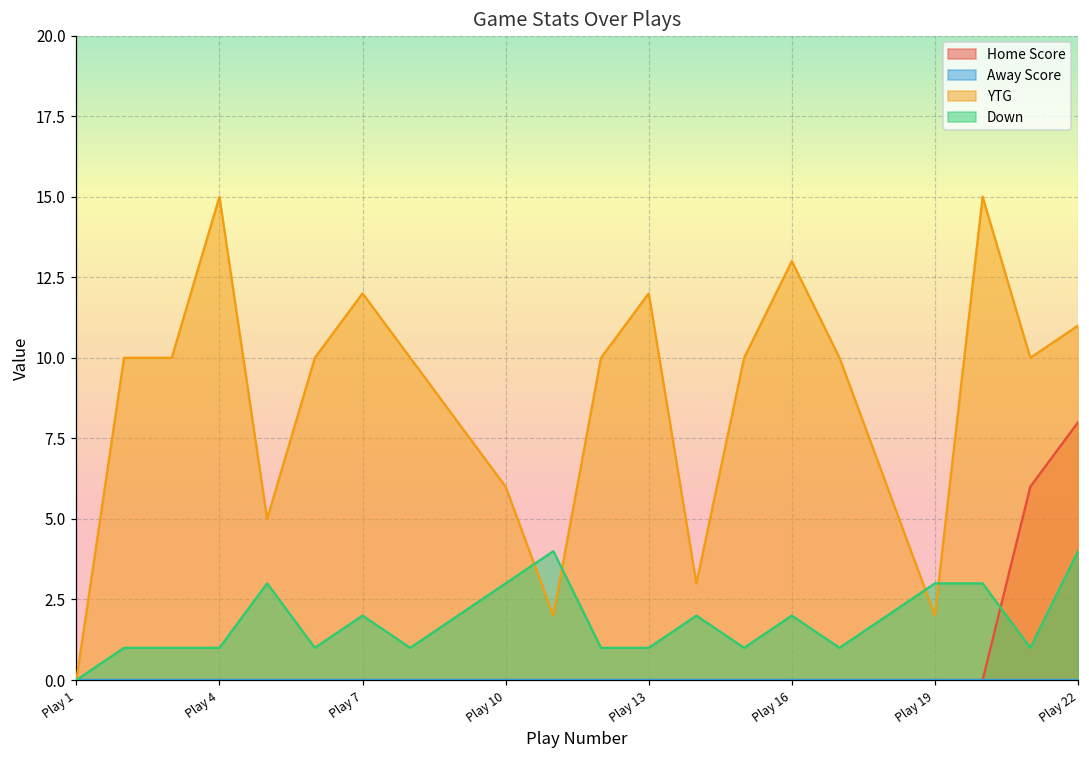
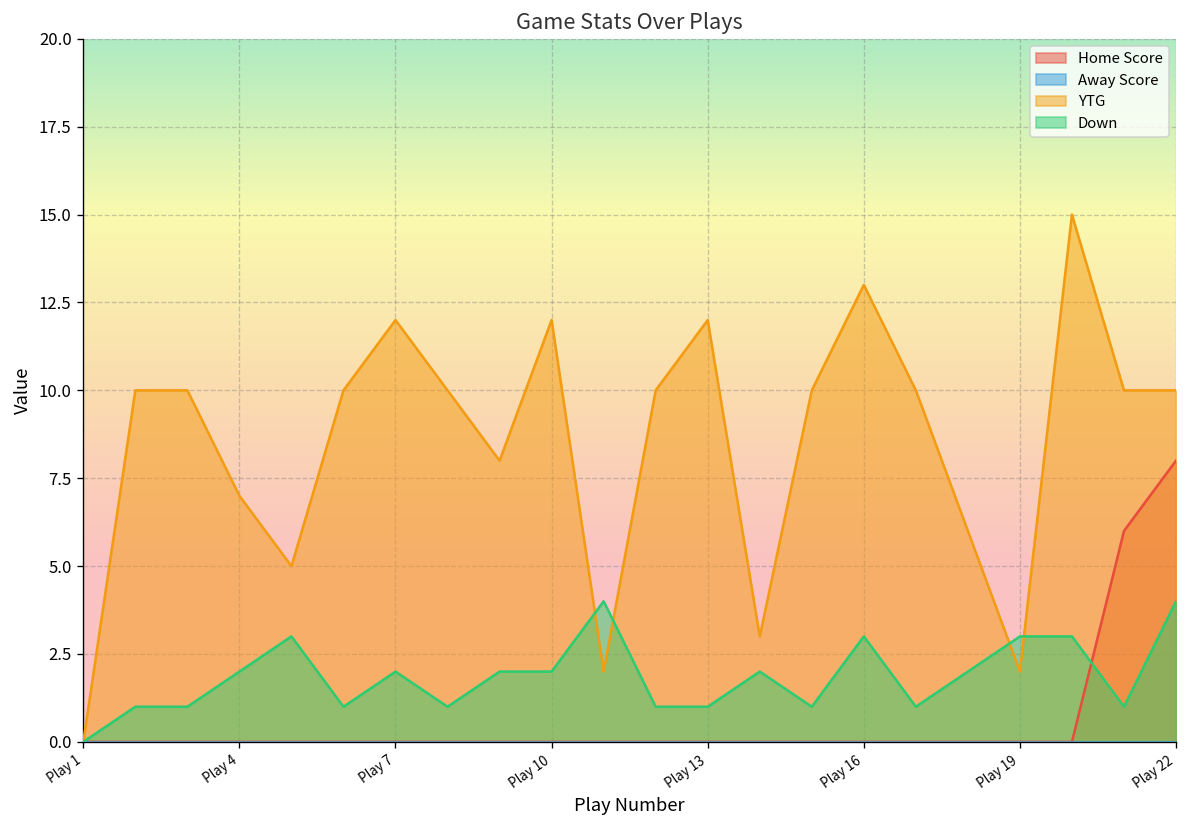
YTG, Play 4: 15 -> 7
Down, Play 4: 1 -> 2
YTG, Play 10: 6 -> 12
Down, Play 10: 3 -> 2
Down, Play 16: 2 -> 3
YTG, Play 22: 11 -> 10
